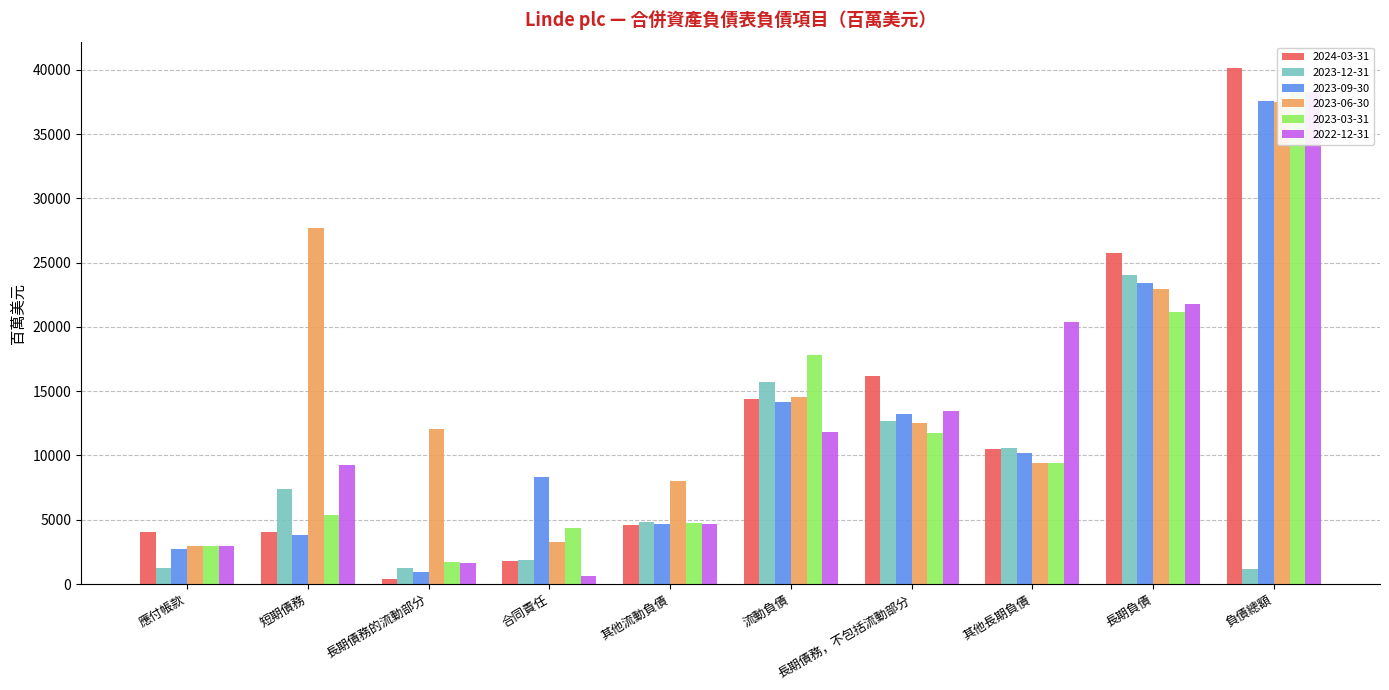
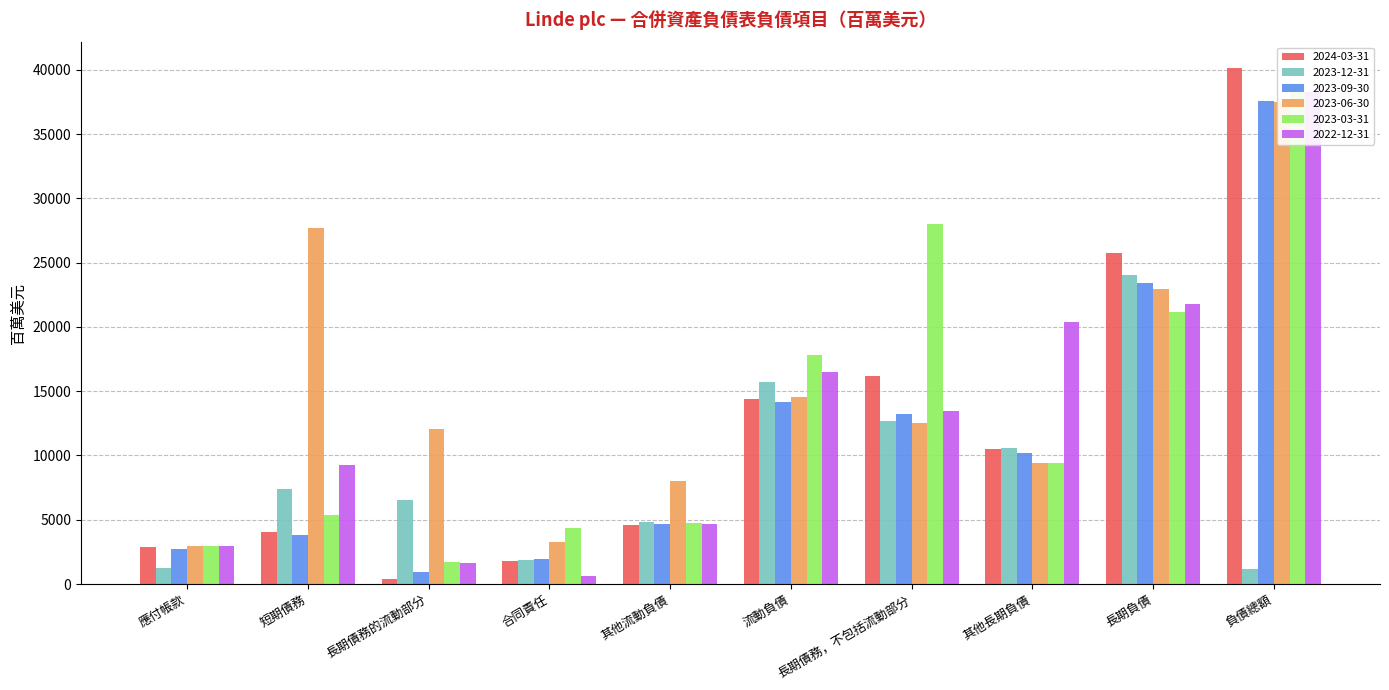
2024-03-31, 應付帳款: 4000 -> 2900
2023-12-31, 長期債務的流動部分: 1300 -> 6600
2023-09-30, 合同責任: 8300 -> 2000
2022-12-31, 流動負債: 11800 -> 16500
2023-03-31, 長期債務，不包括流動部分: 11700 -> 28000
